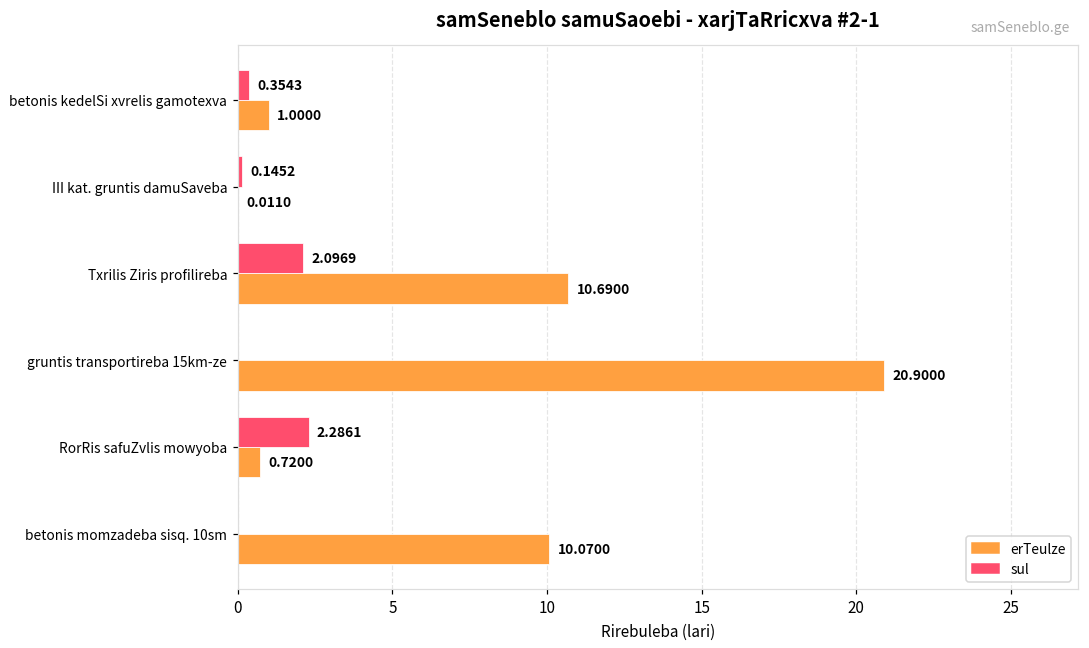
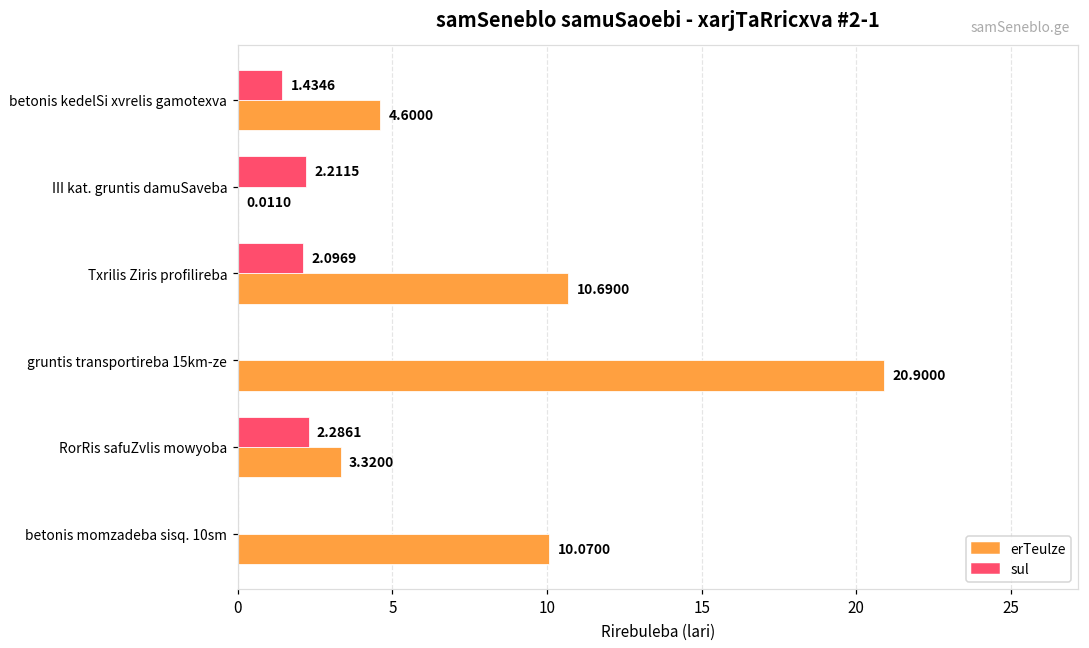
sul, betonis kedelSi xvrelis gamotexva: 0.3543 -> 1.4346
erTeulze, betonis kedelSi xvrelis gamotexva: 1.0000 -> 4.6000
sul, III kat. gruntis damuSaveba: 0.1452 -> 2.2115
erTeulze, RorRis safuZvlis mowyoba: 0.7200 -> 3.3200
